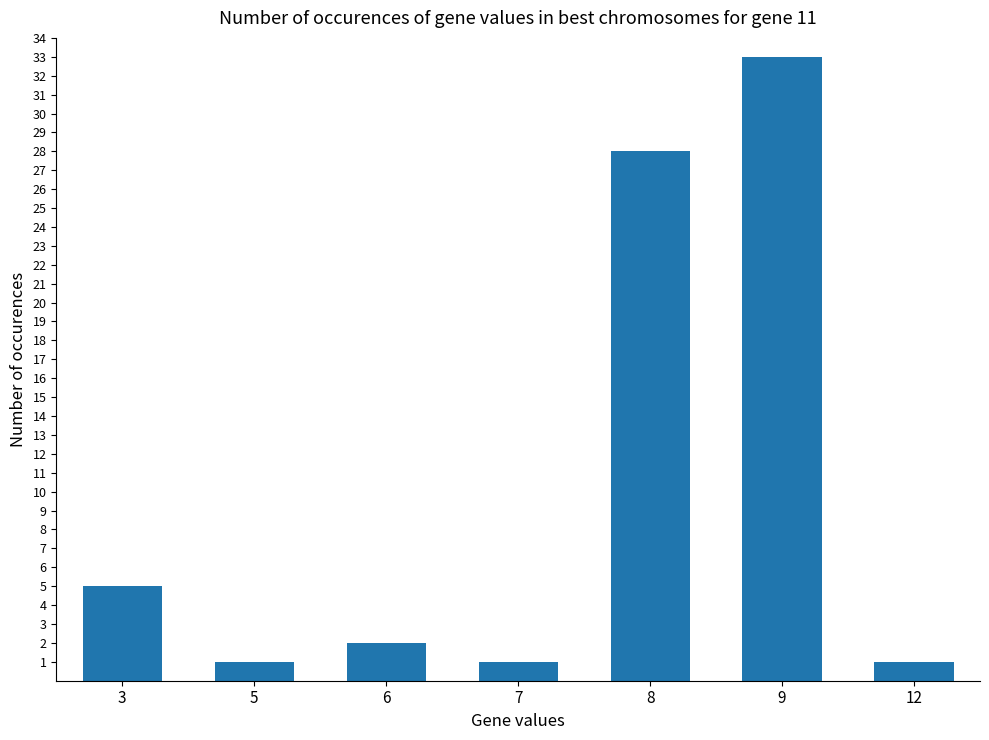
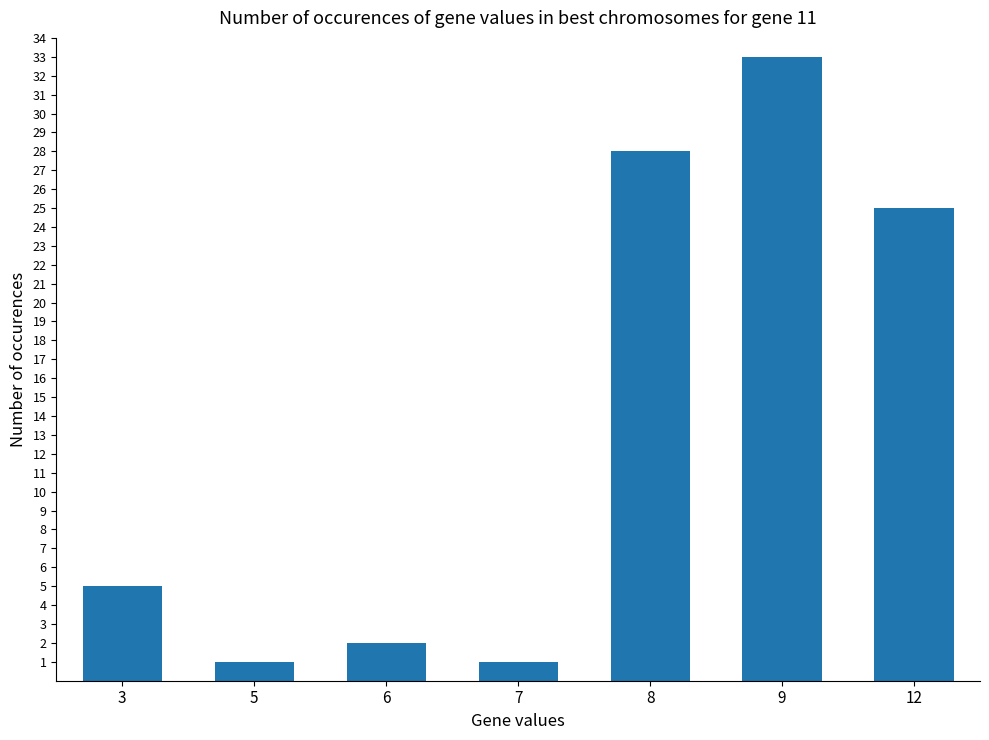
12: 1 -> 25
